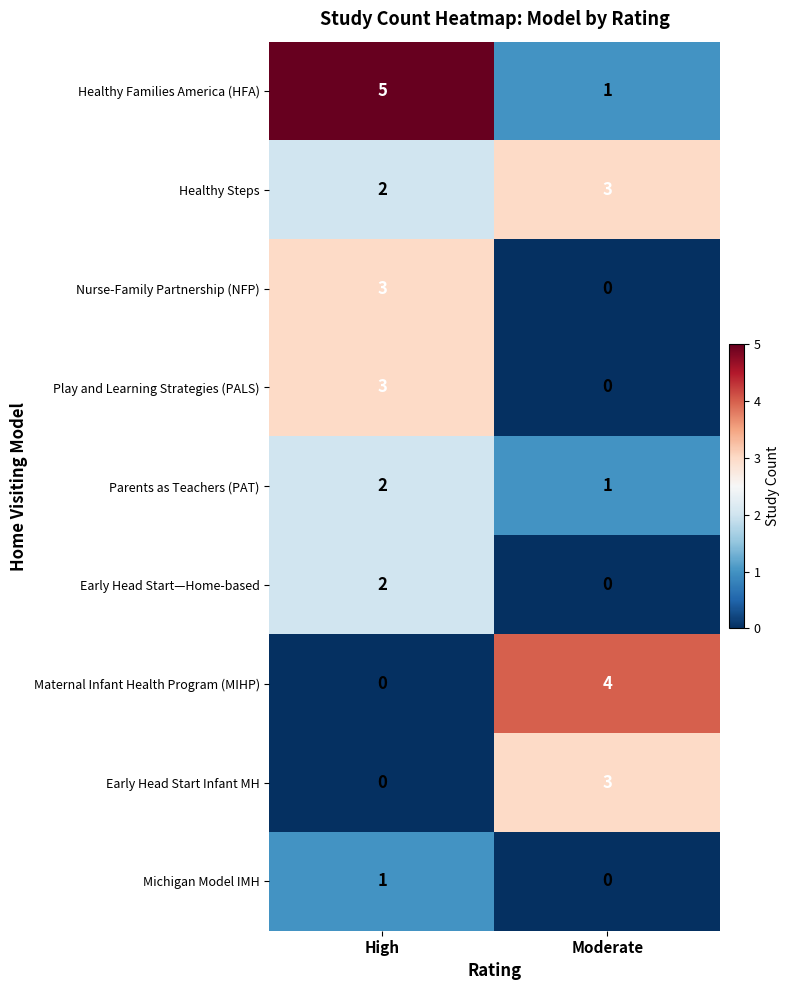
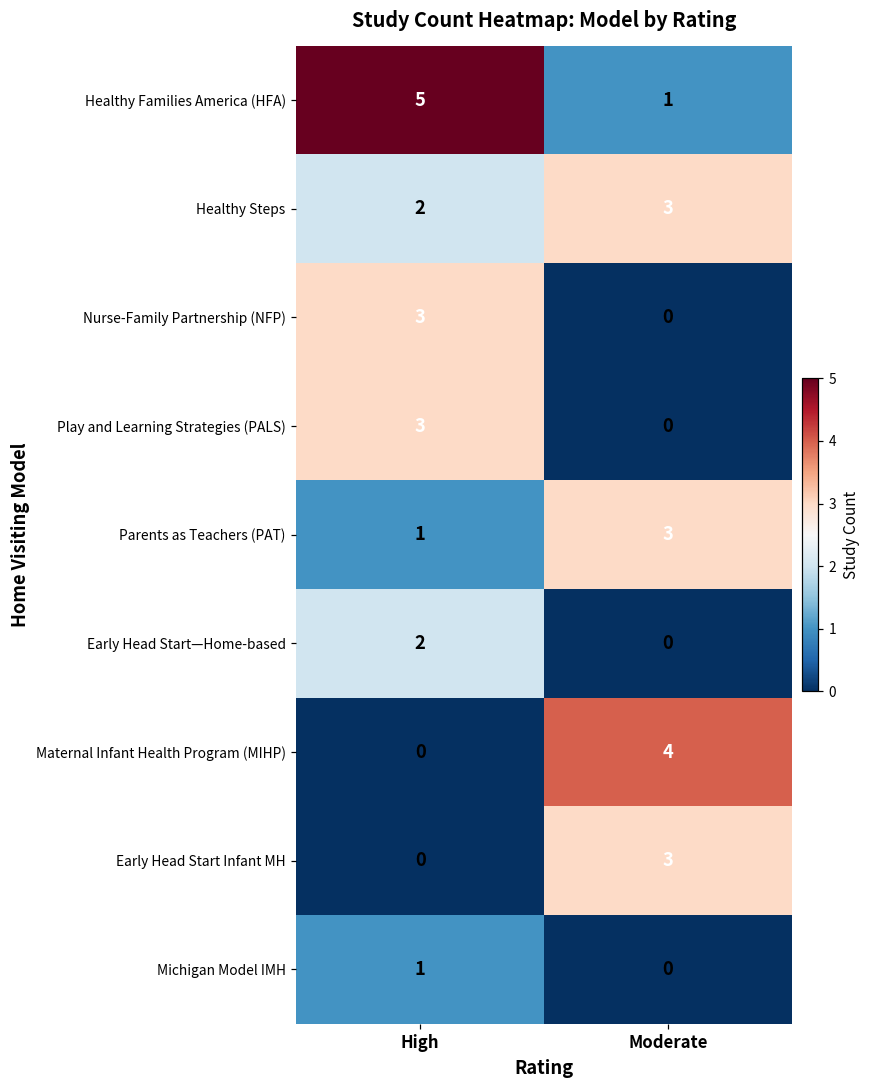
Parents as Teachers (PAT), High: 2 -> 1
Parents as Teachers (PAT), Moderate: 1 -> 3
